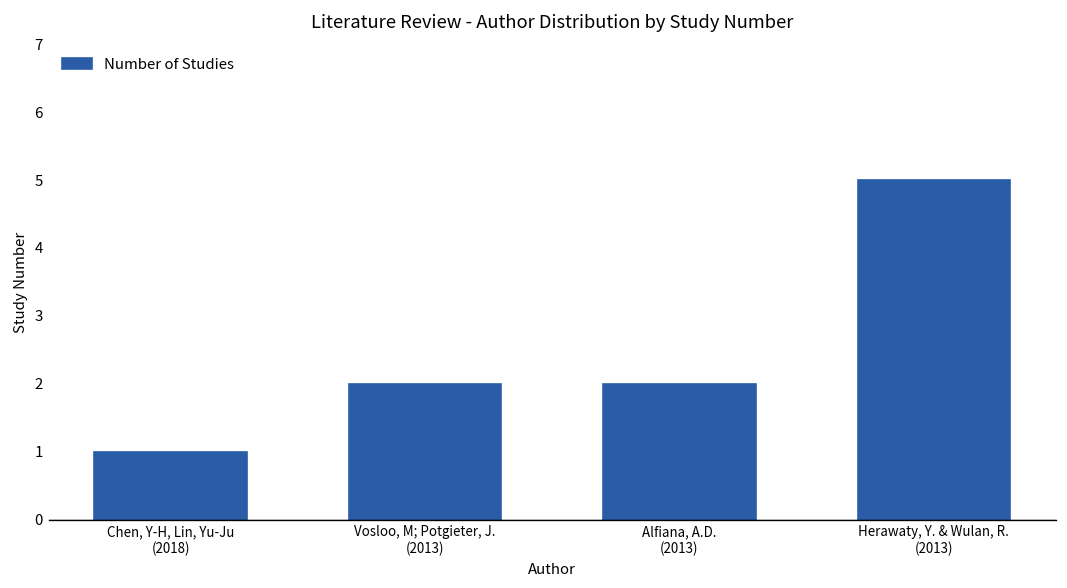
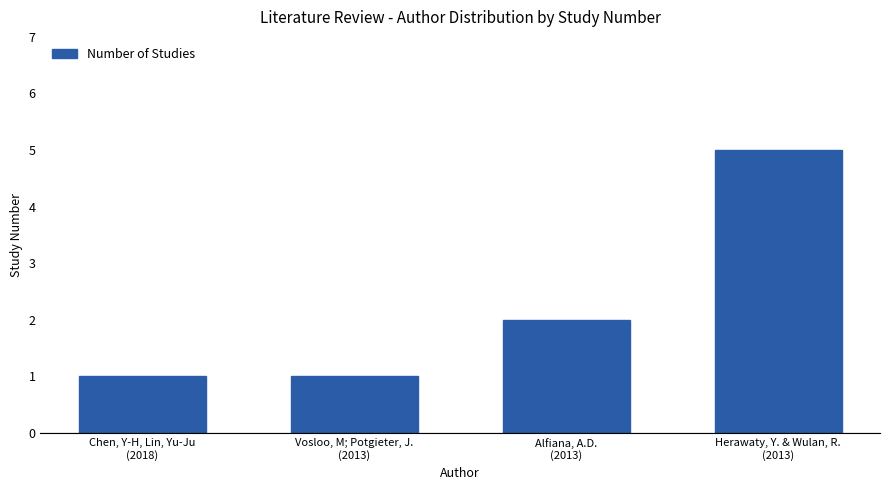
Vosloo, M; Potgieter, J. (2013): 2 -> 1
